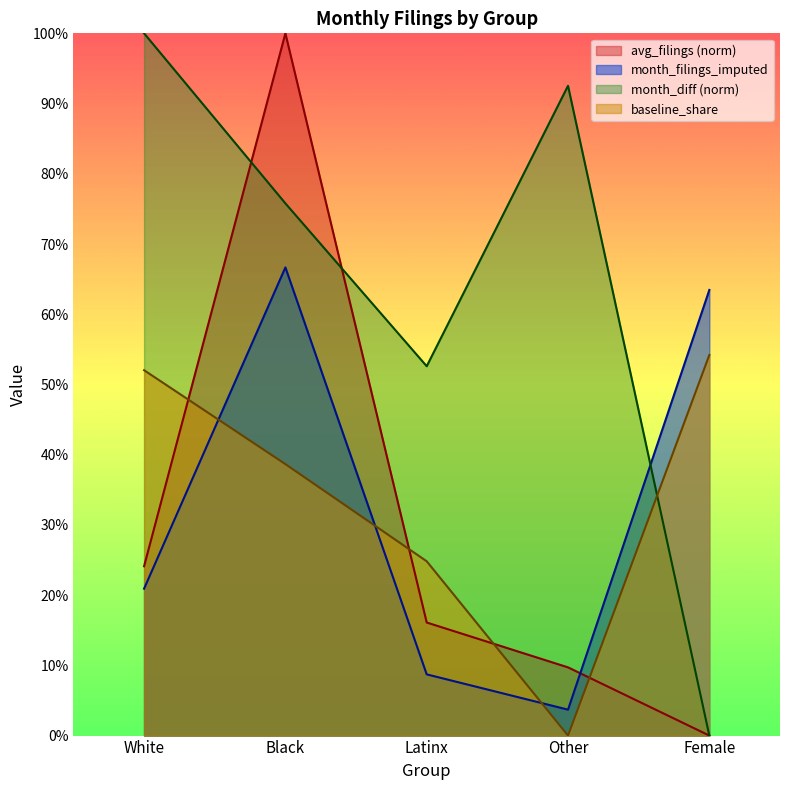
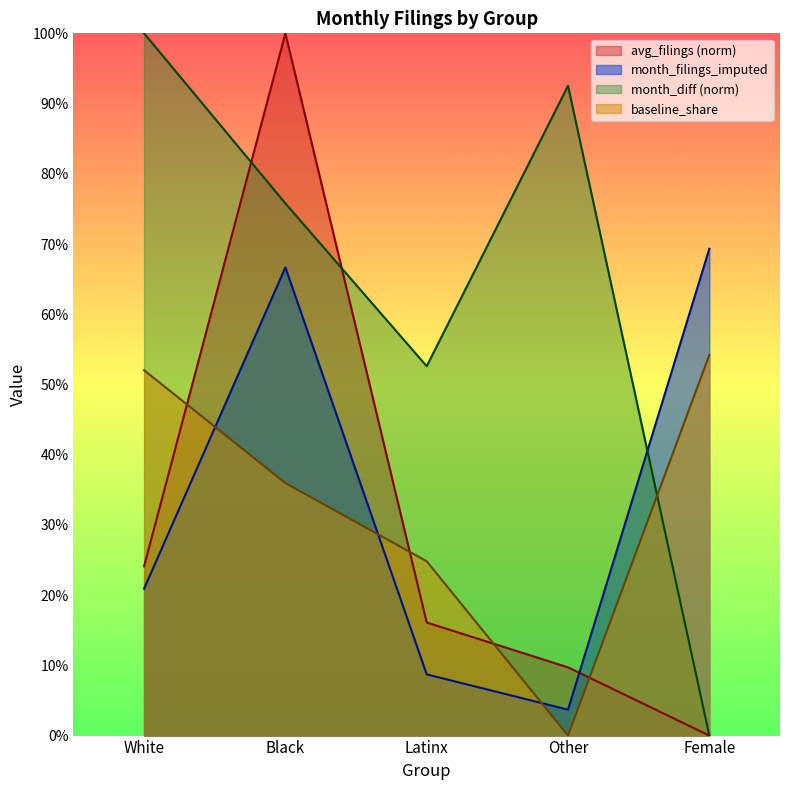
baseline_share, Black: 39% -> 36%
month_filings_imputed, Female: 63% -> 69%
